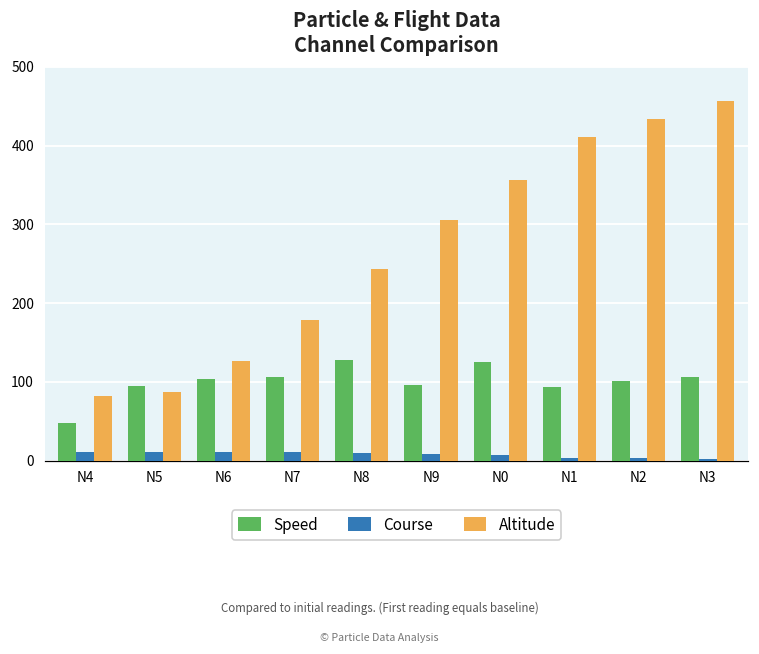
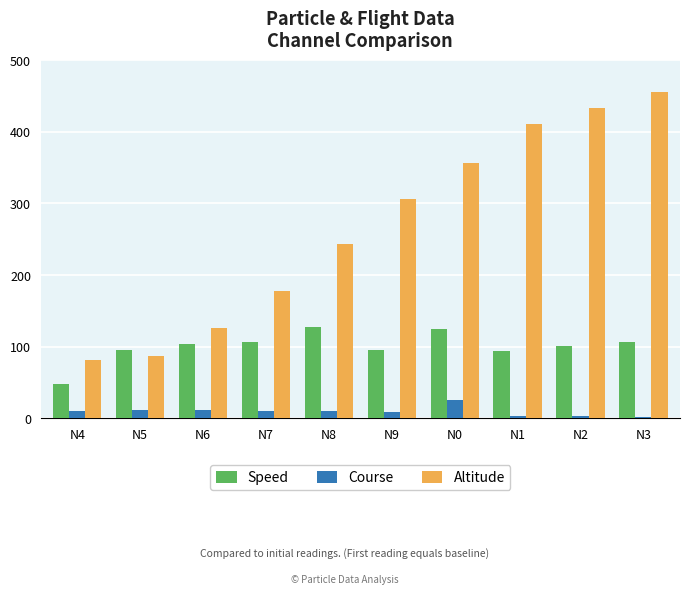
Course, N0: 10 -> 30
